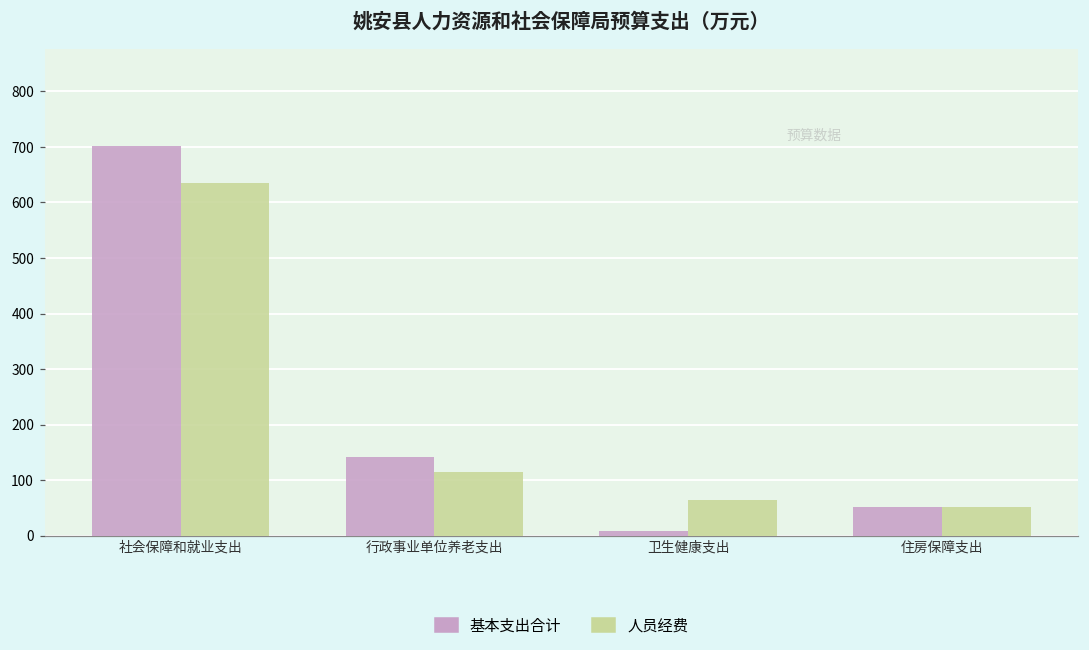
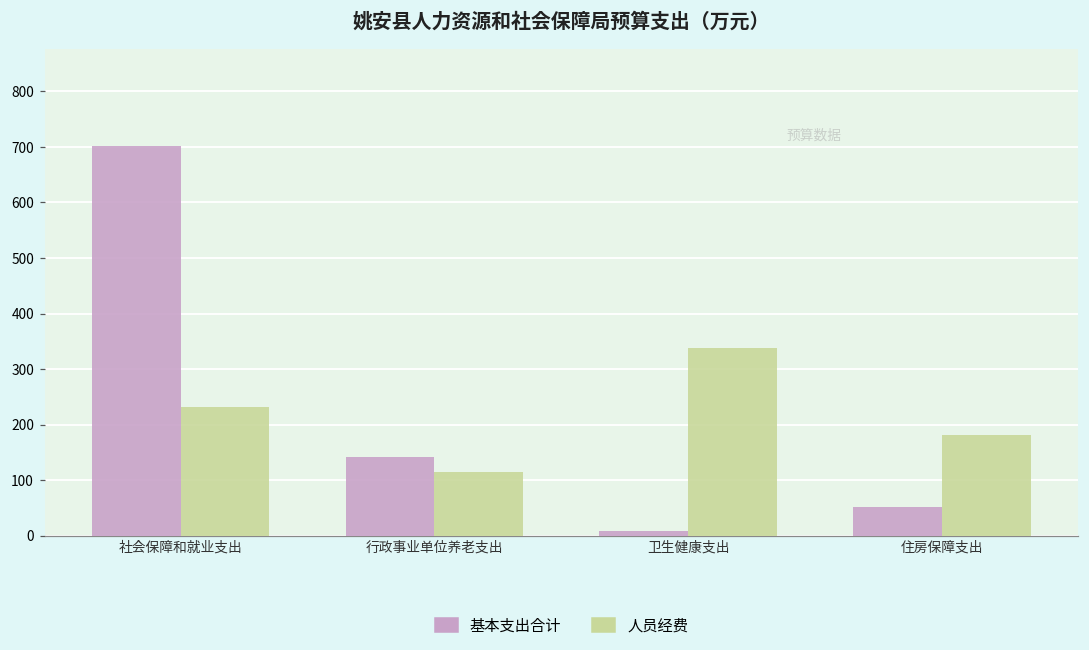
人员经费, 社会保障和就业支出: 640 -> 230
人员经费, 卫生健康支出: 60 -> 340
人员经费, 住房保障支出: 50 -> 180
